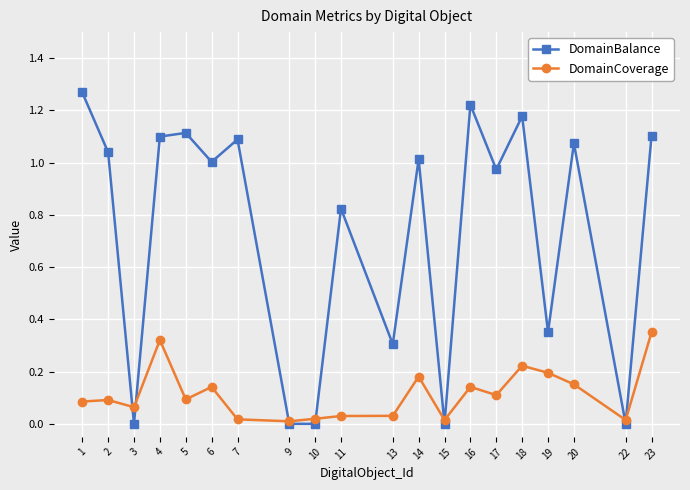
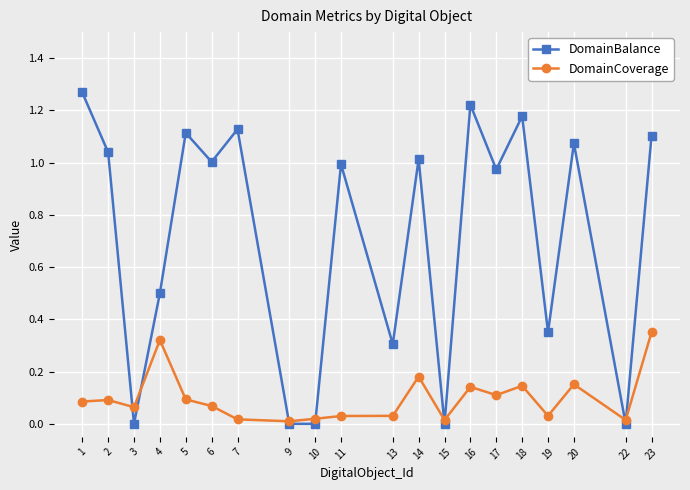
DomainBalance, 4: 1.1 -> 0.5
DomainCoverage, 6: 0.14 -> 0.07
DomainBalance, 7: 1.09 -> 1.13
DomainBalance, 11: 0.82 -> 0.99
DomainCoverage, 18: 0.22 -> 0.15
DomainCoverage, 19: 0.20 -> 0.03
